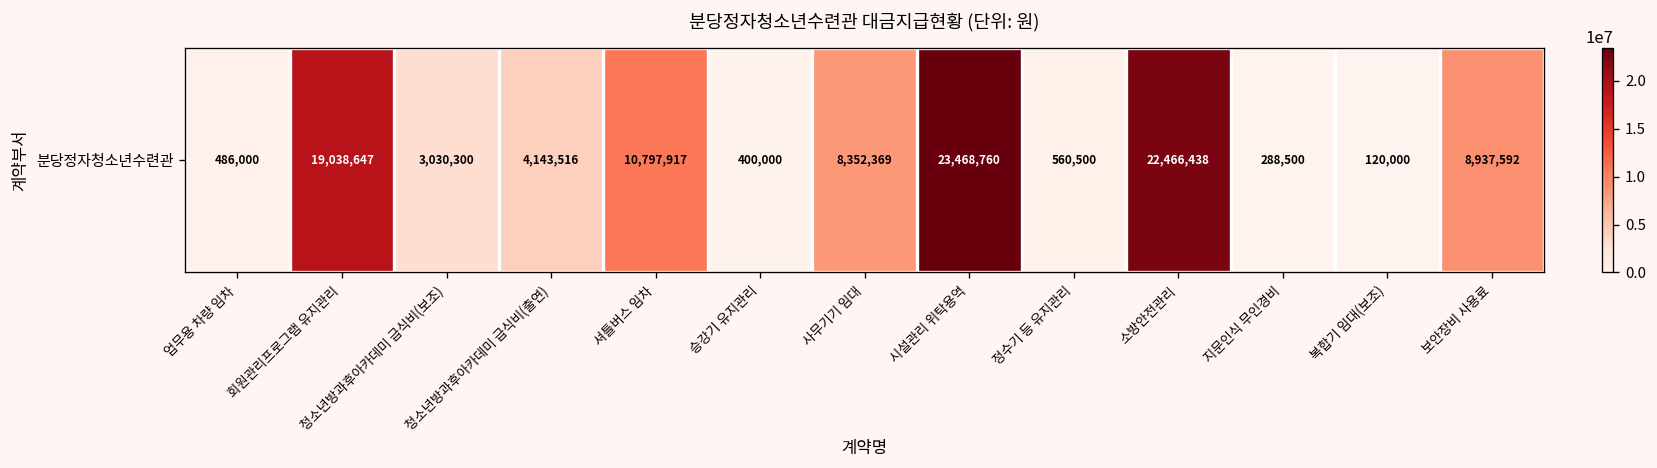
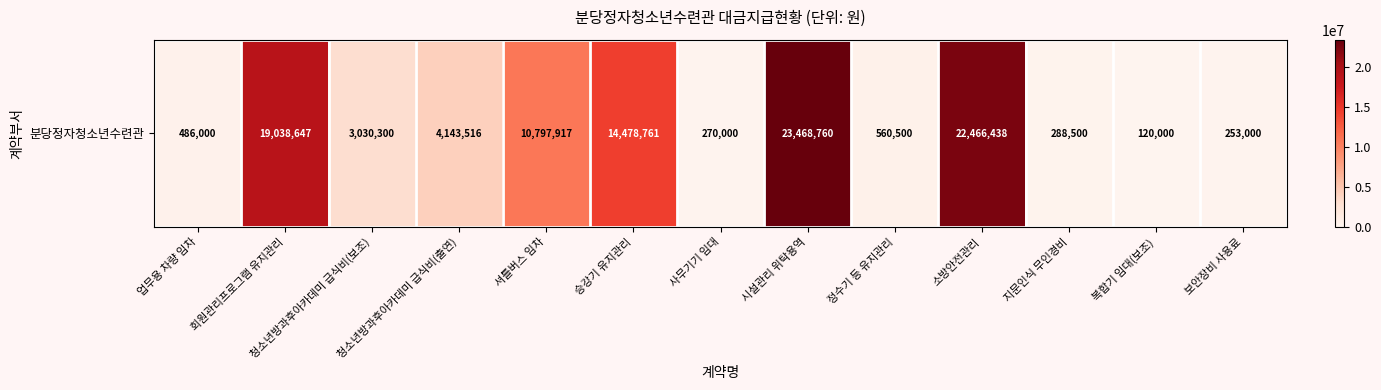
분당정자청소년수련관, 승강기 유지관리: 400,000 -> 14,478,761
분당정자청소년수련관, 사무기기 임대: 8,352,369 -> 270,000
분당정자청소년수련관, 보안장비 사용료: 8,937,592 -> 253,000
